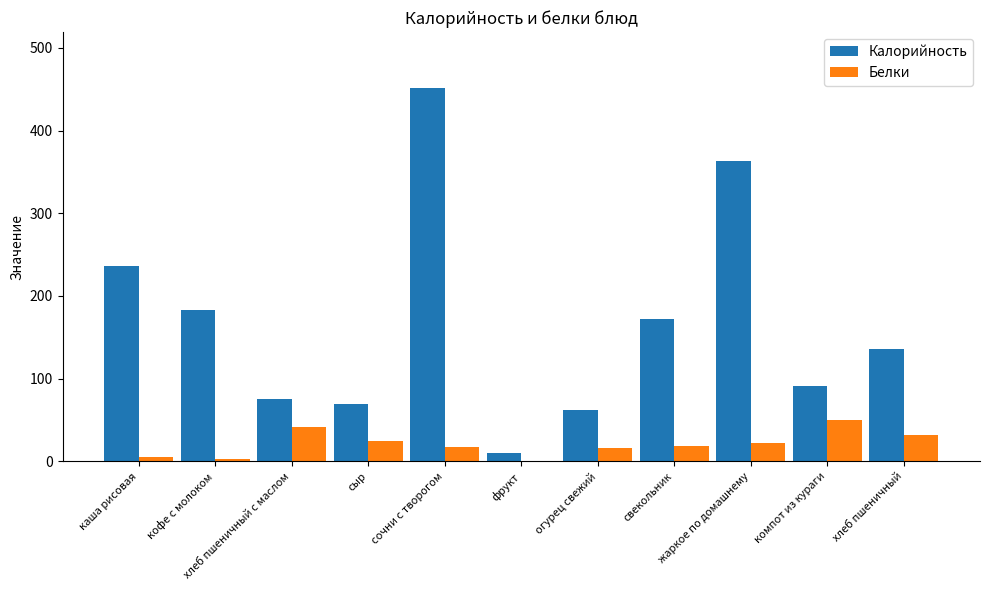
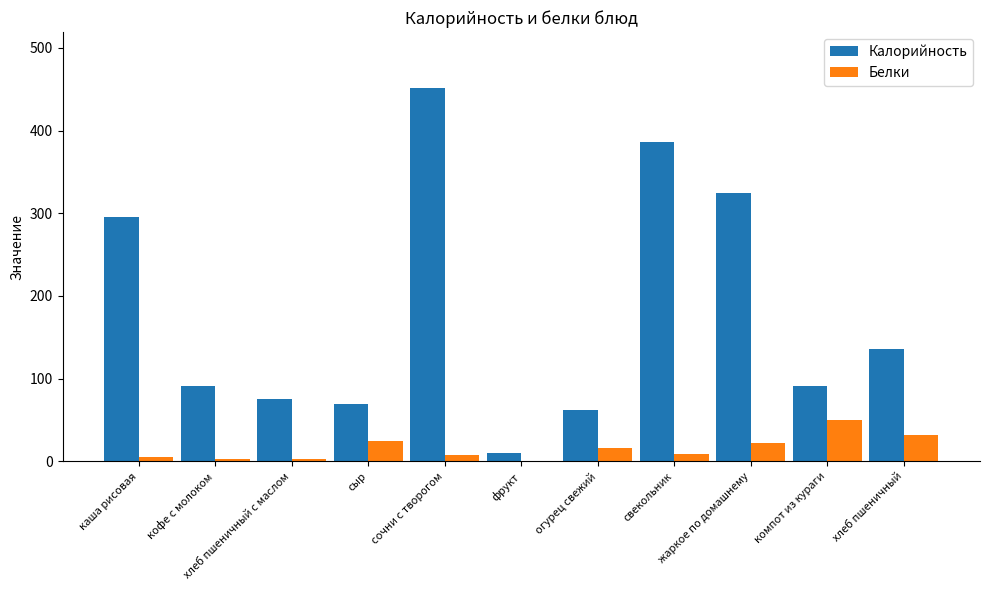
Калорийность, каша рисовая: 240 -> 300
Калорийность, кофе с молоком: 180 -> 90
Белки, хлеб пшеничный с маслом: 40 -> 0
Белки, сочни с творогом: 20 -> 10
Калорийность, свекольник: 170 -> 390
Белки, свекольник: 20 -> 10
Калорийность, жаркое по домашнему: 360 -> 320
